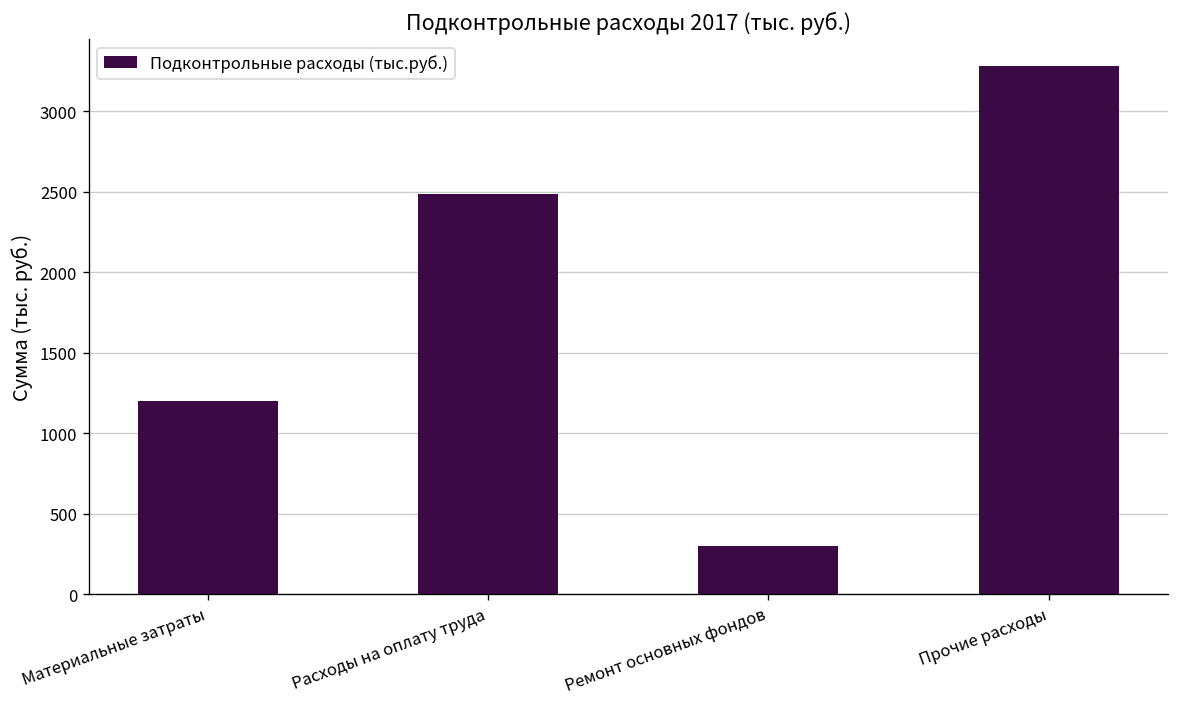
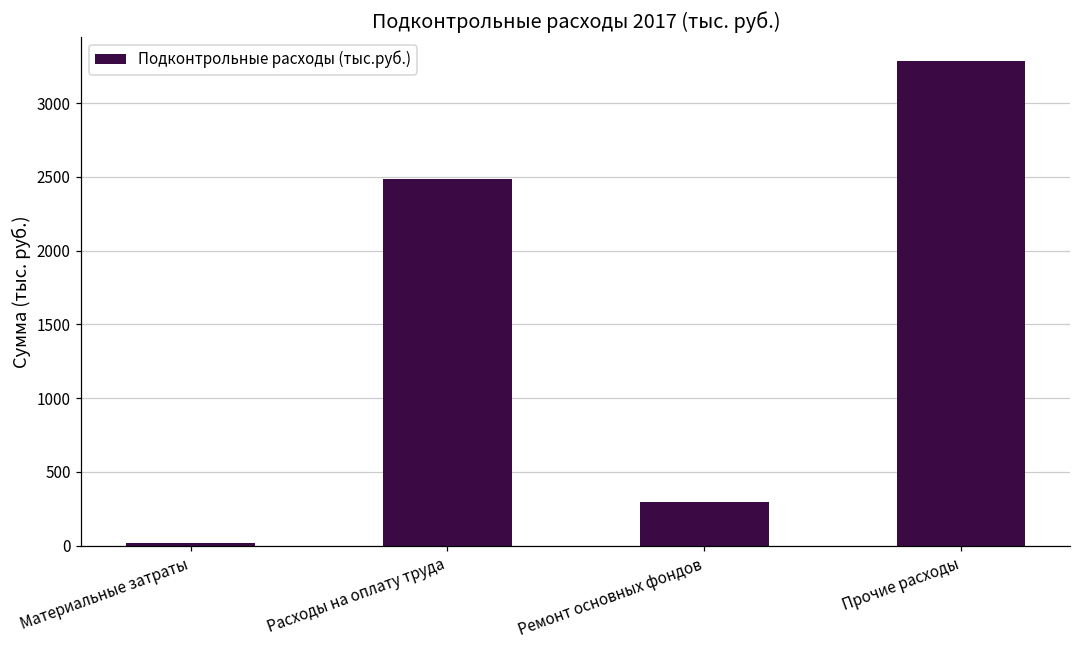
Материальные затраты: 1200 -> 20
